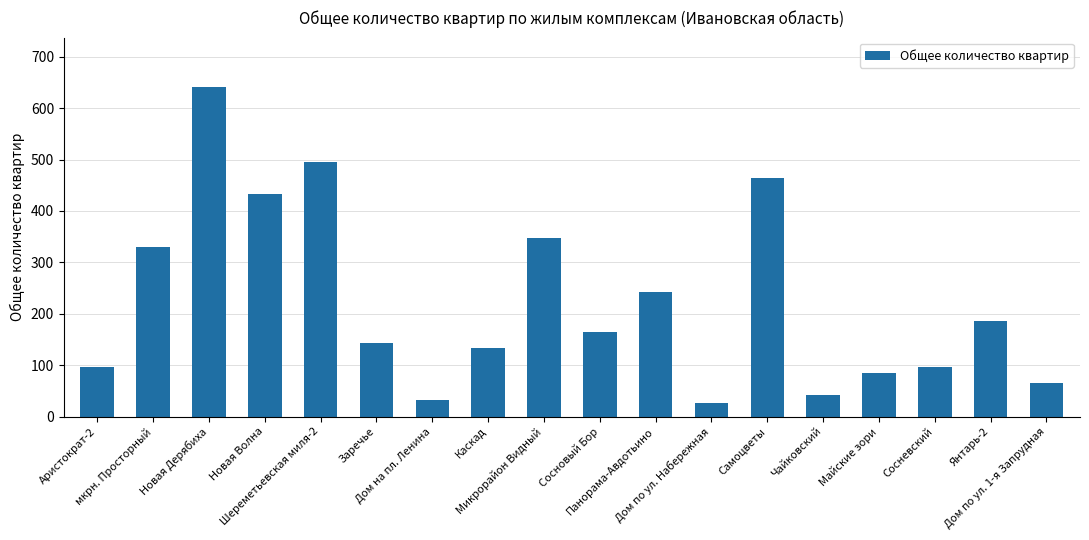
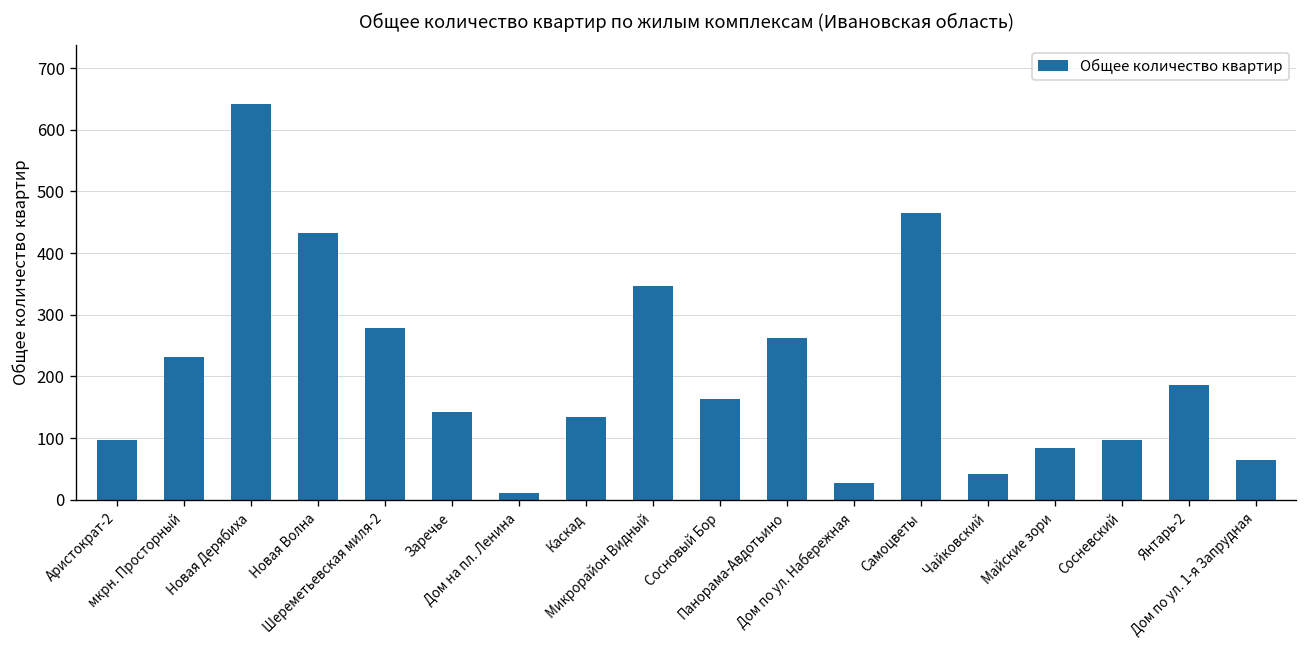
мкрн. Просторный: 330 -> 230
Шереметьевская миля-2: 500 -> 280
Дом на пл. Ленина: 30 -> 10
Панорама-Авдотьино: 240 -> 260
